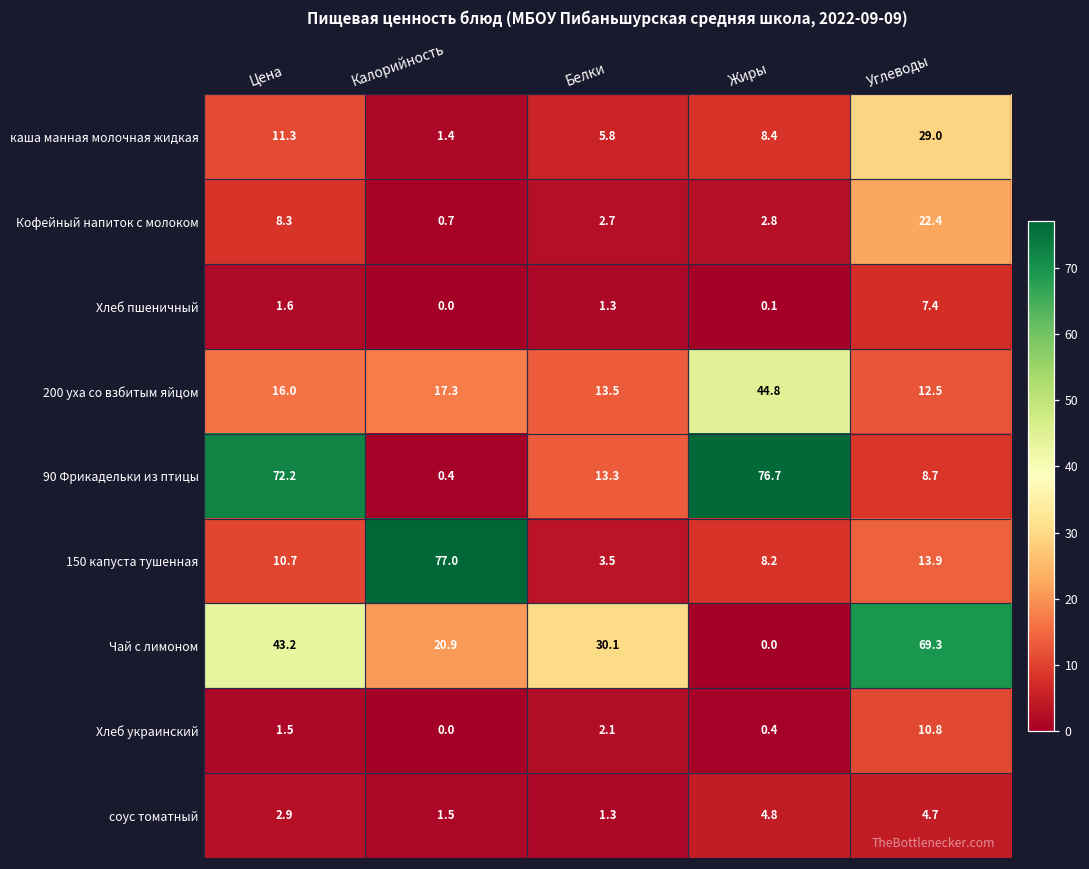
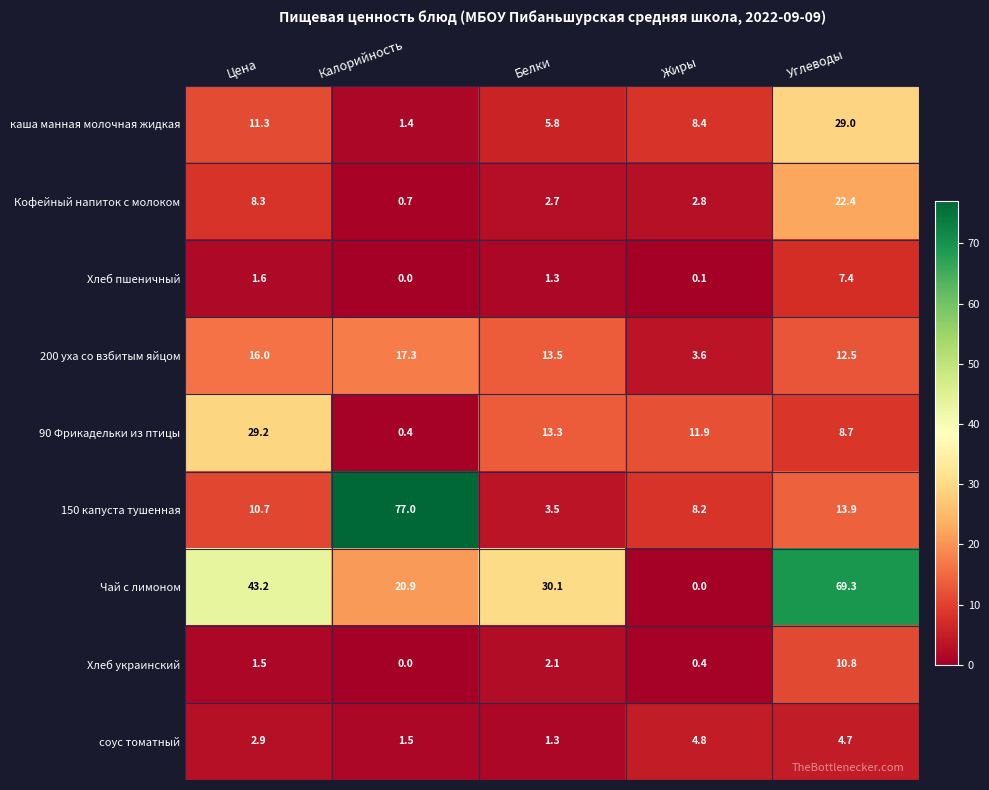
200 уха со взбитым яйцом, Жиры: 44.8 -> 3.6
90 Фрикадельки из птицы, Цена: 72.2 -> 29.2
90 Фрикадельки из птицы, Жиры: 76.7 -> 11.9
